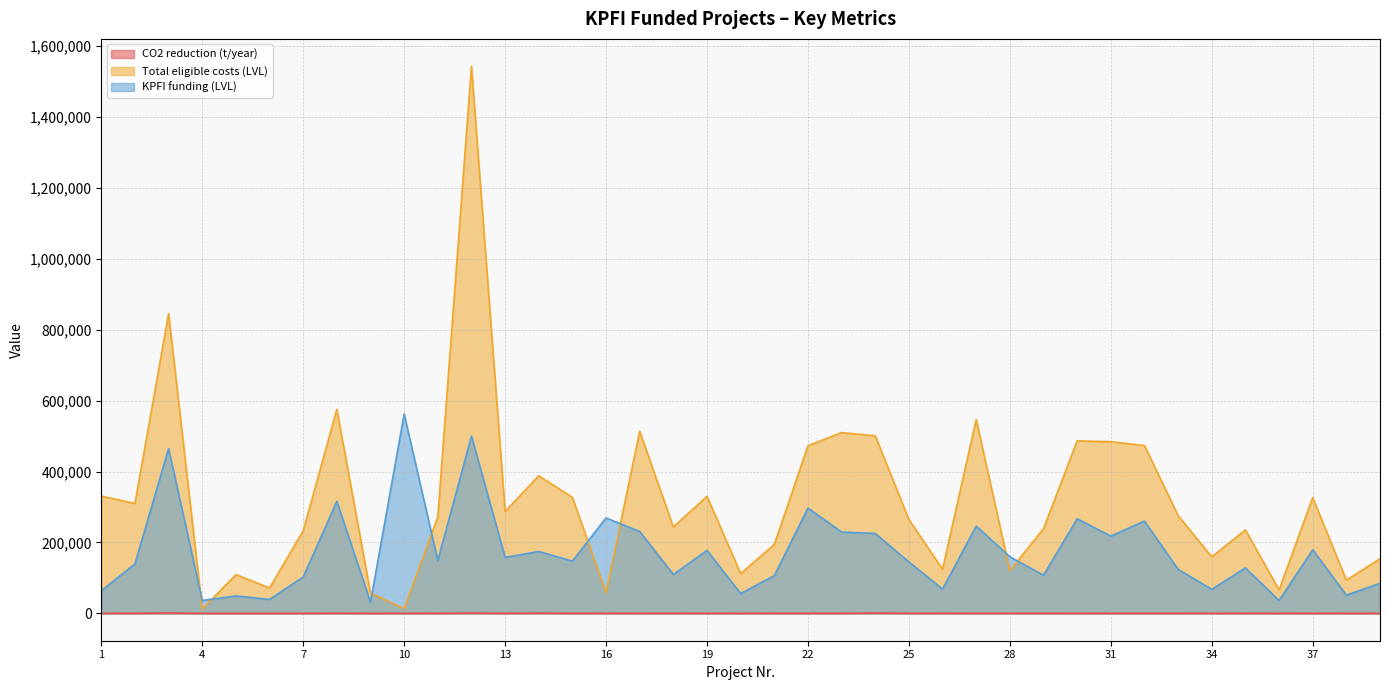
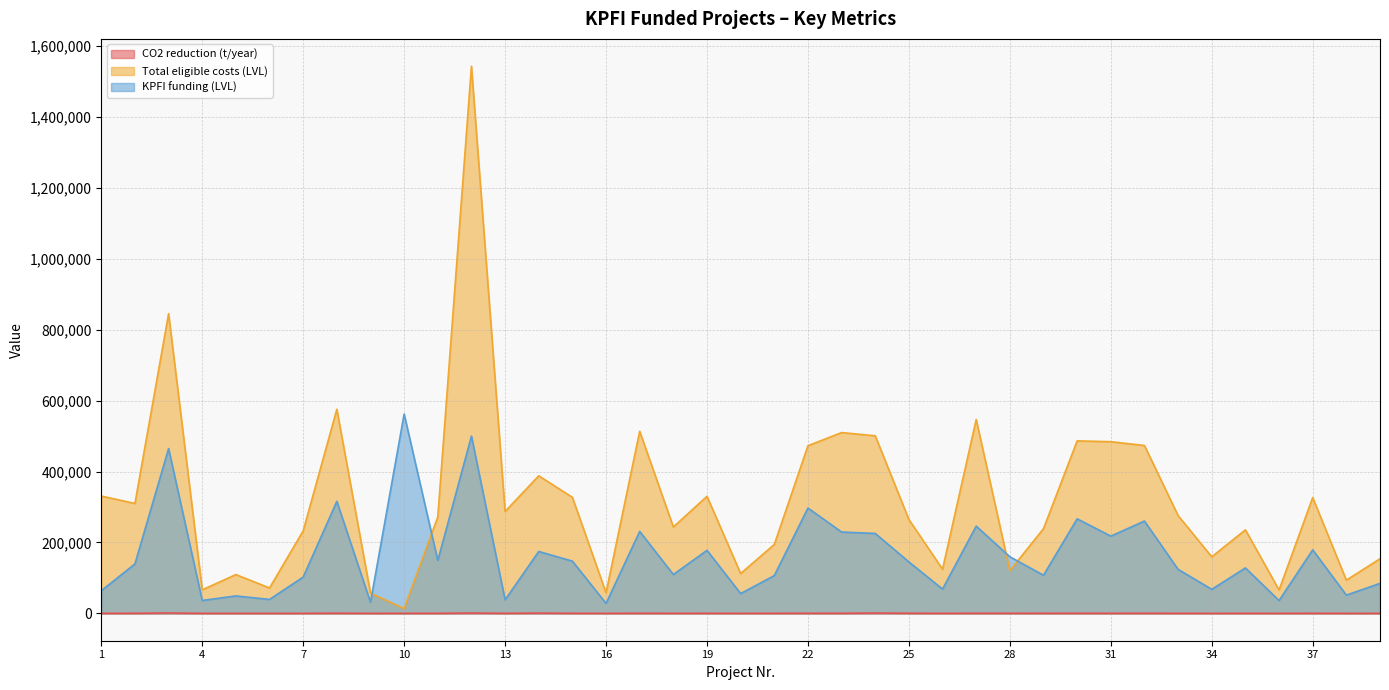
Total eligible costs (LVL), 4: 10,000 -> 70,000
KPFI funding (LVL), 13: 160,000 -> 40,000
KPFI funding (LVL), 16: 270,000 -> 30,000
